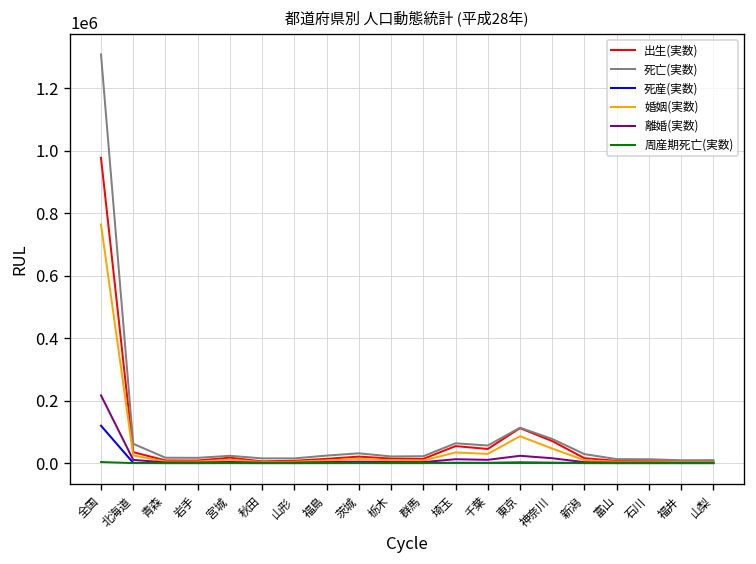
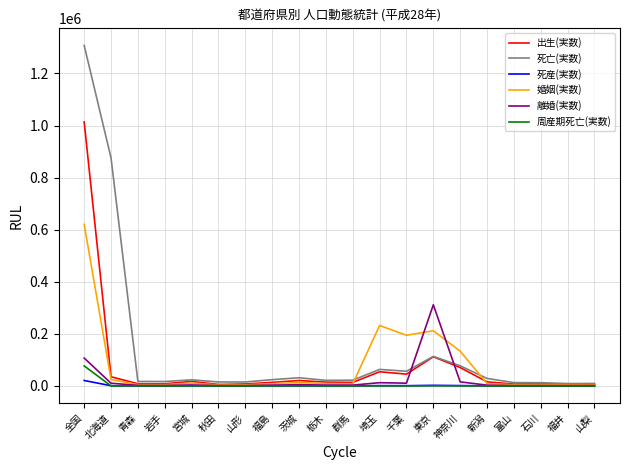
出生(実数), 全国: 980000 -> 1010000
死産(実数), 全国: 120000 -> 20000
婚姻(実数), 全国: 760000 -> 620000
離婚(実数), 全国: 220000 -> 110000
周産期死亡(実数), 全国: 0 -> 80000
死亡(実数), 北海道: 60000 -> 880000
婚姻(実数), 埼玉: 30000 -> 230000
婚姻(実数), 千葉: 30000 -> 190000
婚姻(実数), 東京: 90000 -> 210000
離婚(実数), 東京: 20000 -> 310000
婚姻(実数), 神奈川: 50000 -> 130000
